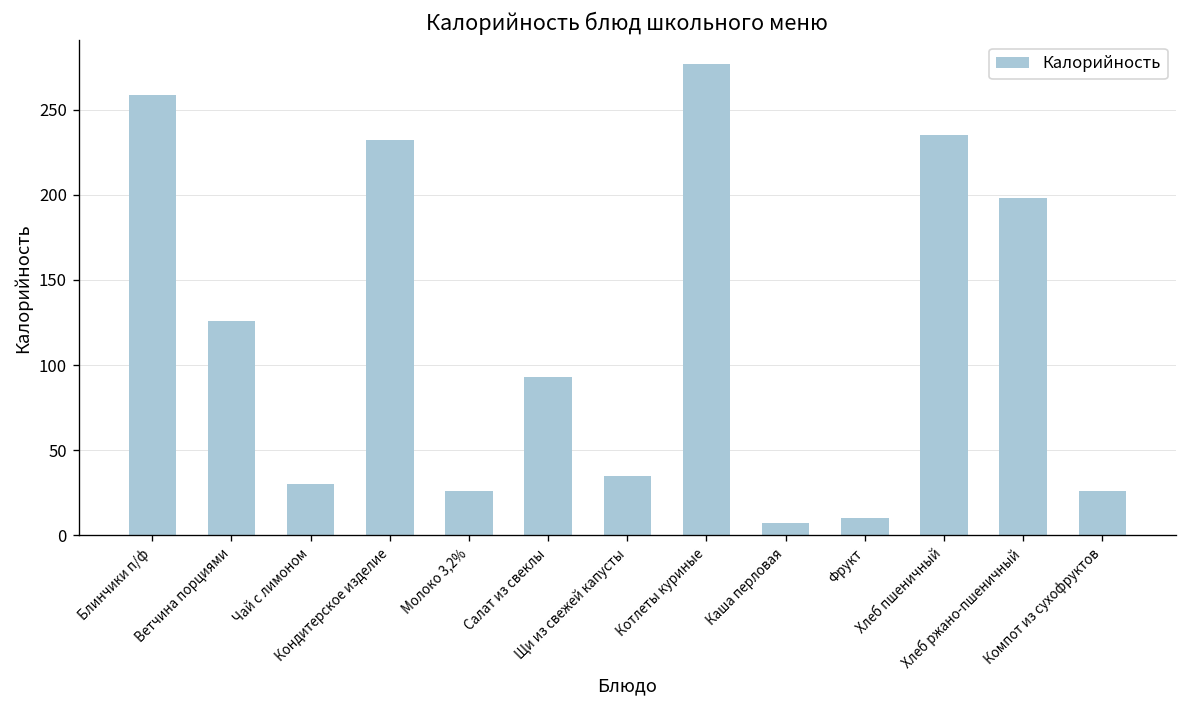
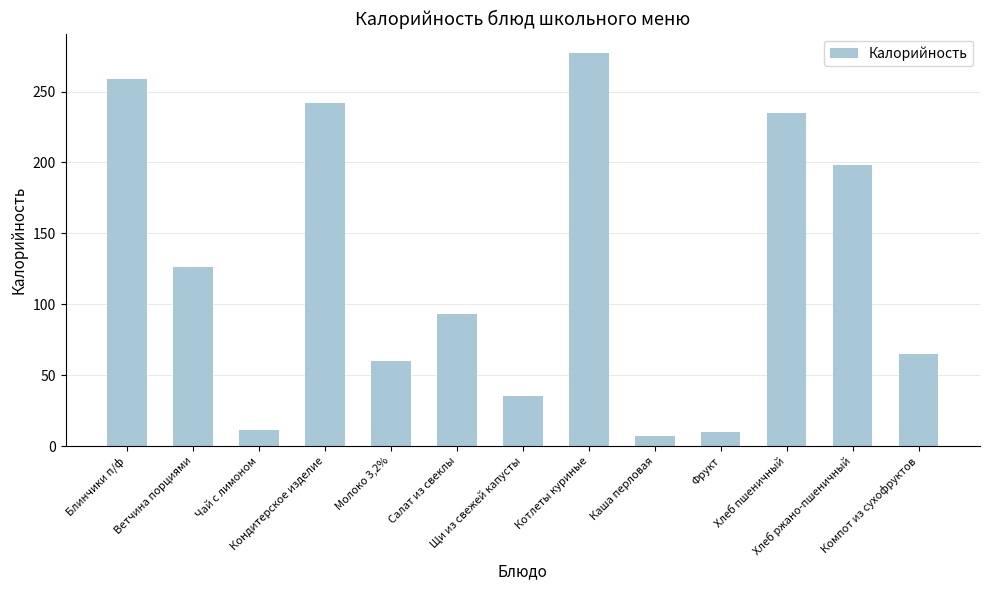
Чай с лимоном: 30 -> 11
Кондитерское изделие: 232 -> 242
Молоко 3,2%: 26 -> 60
Компот из сухофруктов: 26 -> 65
